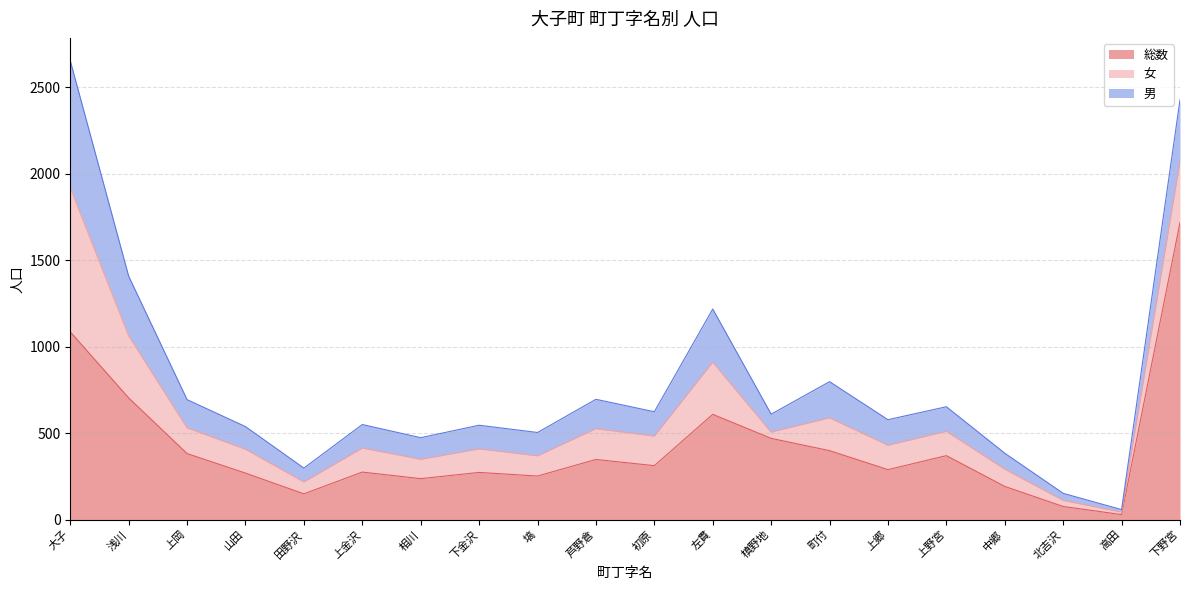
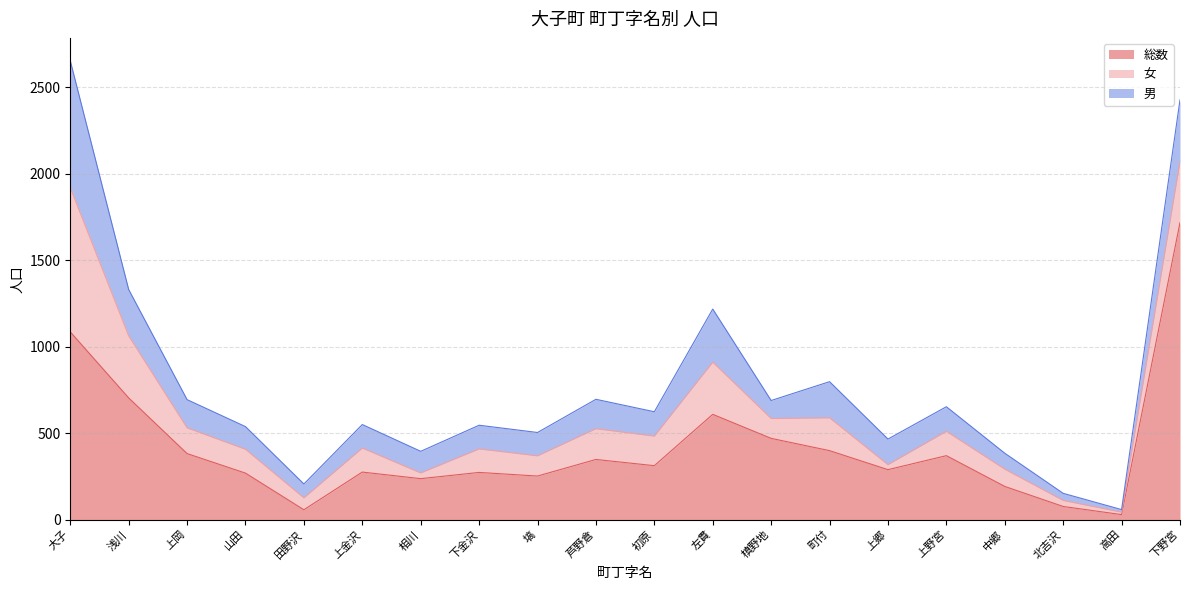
男, 浅川: 350 -> 270
総数, 田野沢: 150 -> 60
女, 相川: 110 -> 30
女, 槙野地: 40 -> 120
女, 上郷: 140 -> 30
